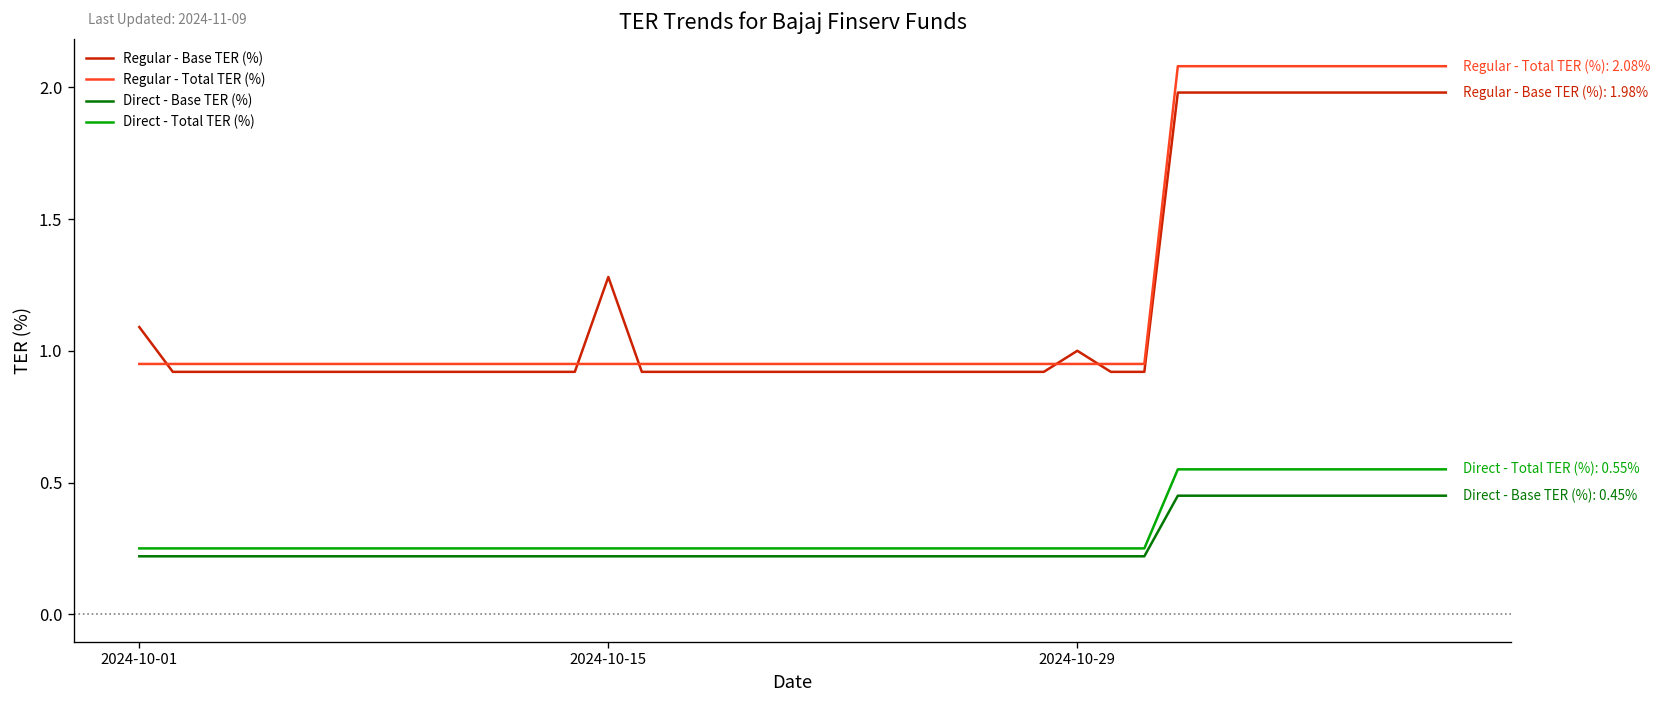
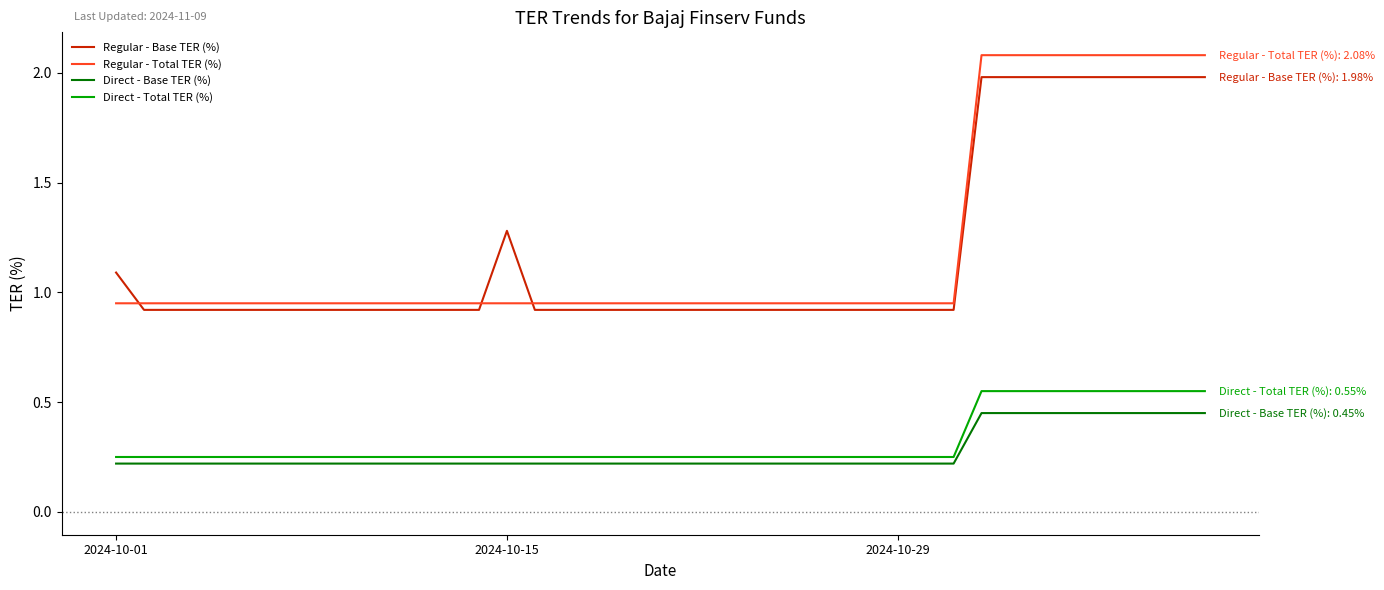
Regular - Base TER (%), 2024-10-29: 1.00 -> 0.92
